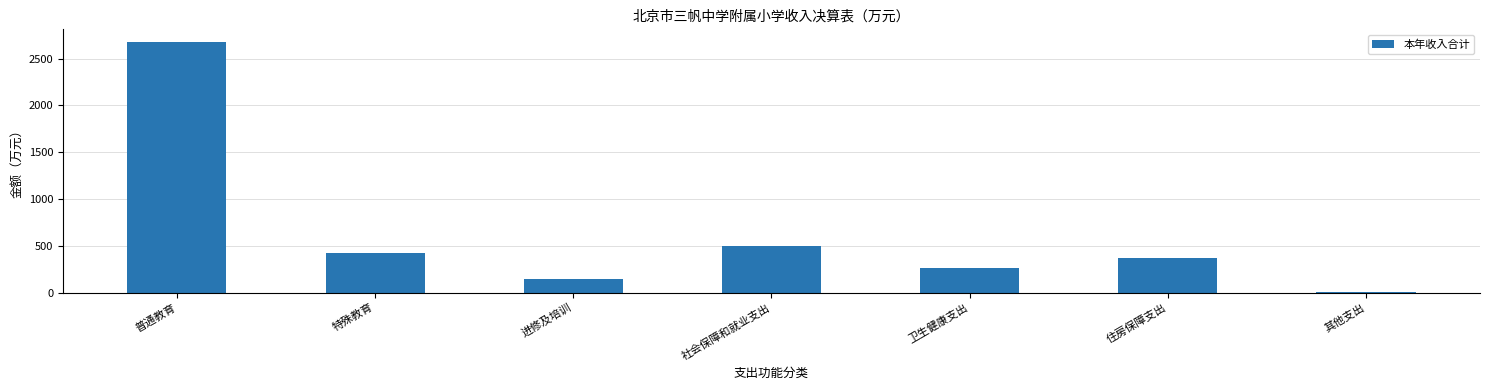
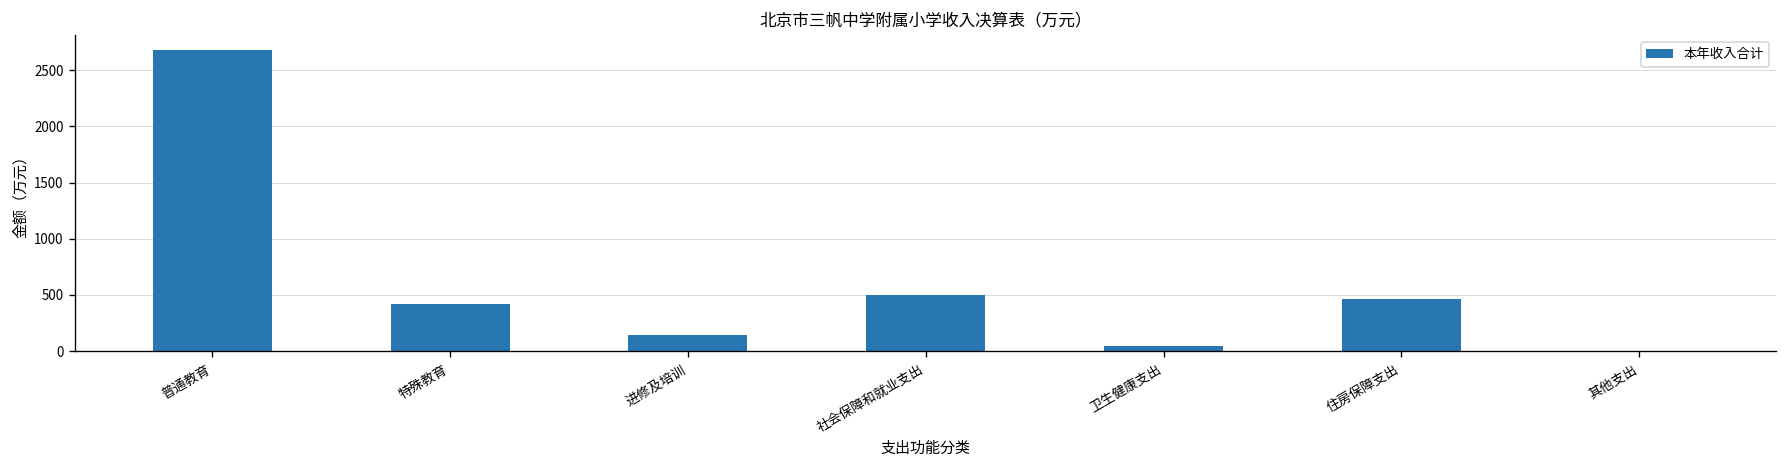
卫生健康支出: 300 -> 0
住房保障支出: 400 -> 500
